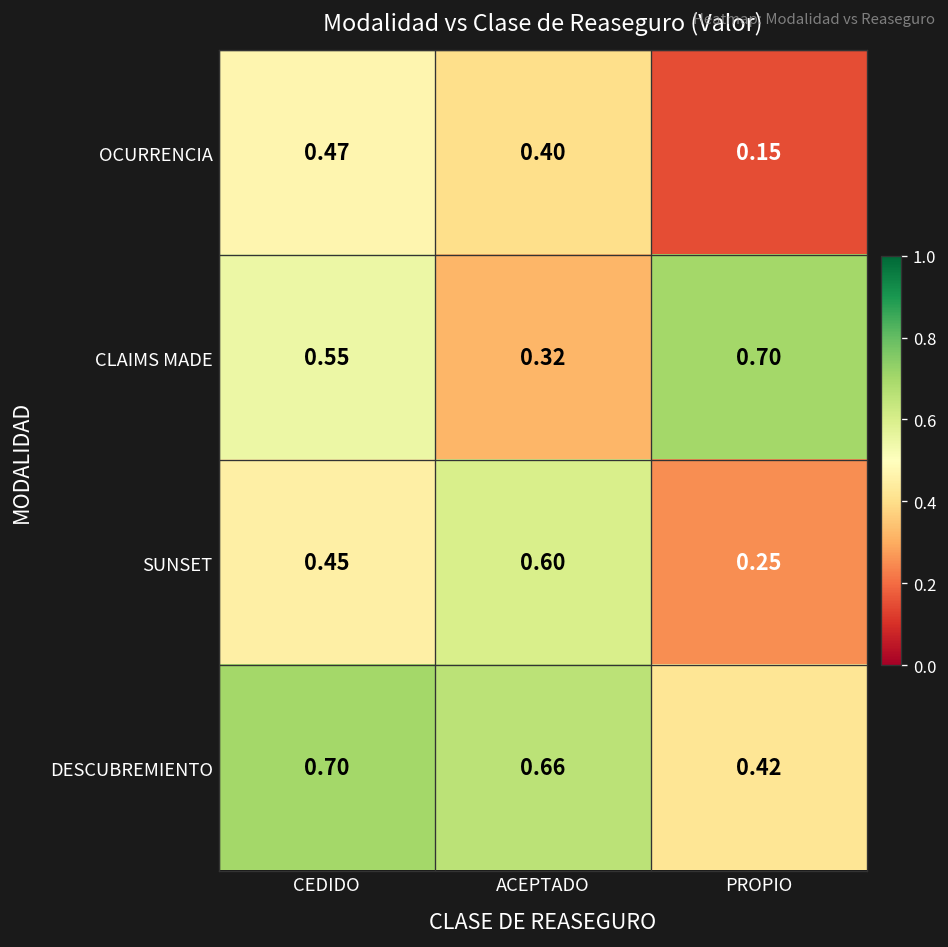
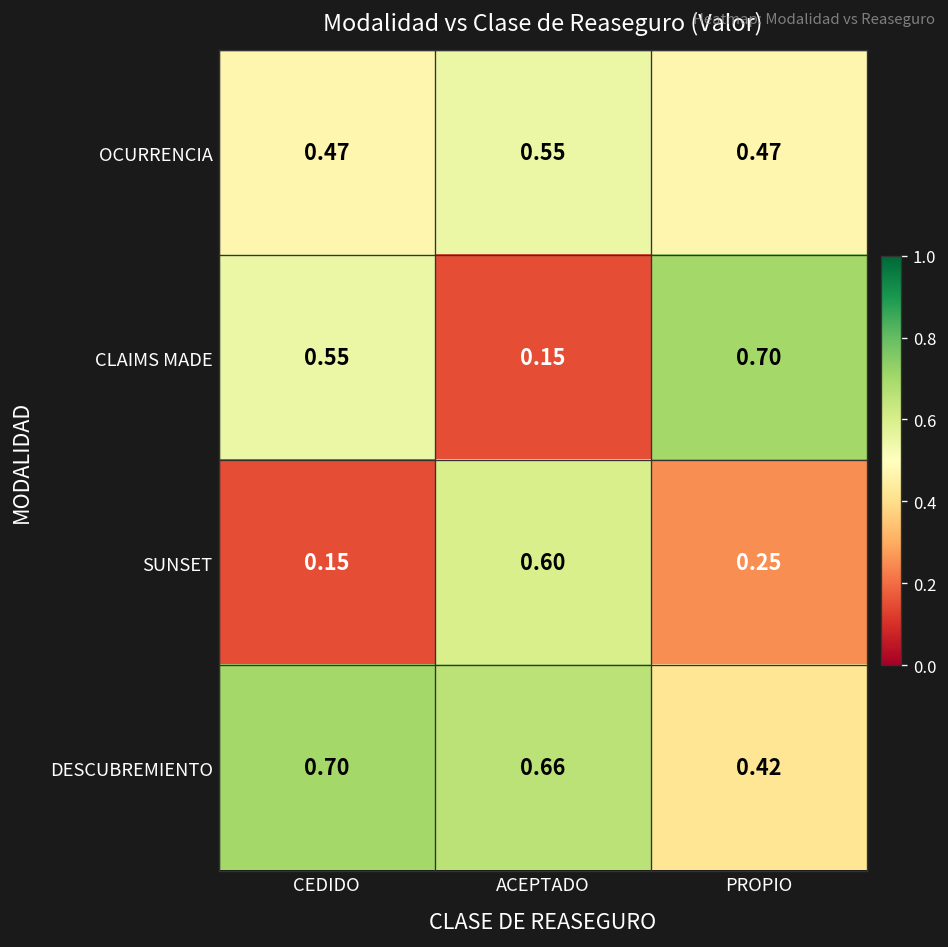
OCURRENCIA, ACEPTADO: 0.40 -> 0.55
OCURRENCIA, PROPIO: 0.15 -> 0.47
CLAIMS MADE, ACEPTADO: 0.32 -> 0.15
SUNSET, CEDIDO: 0.45 -> 0.15
